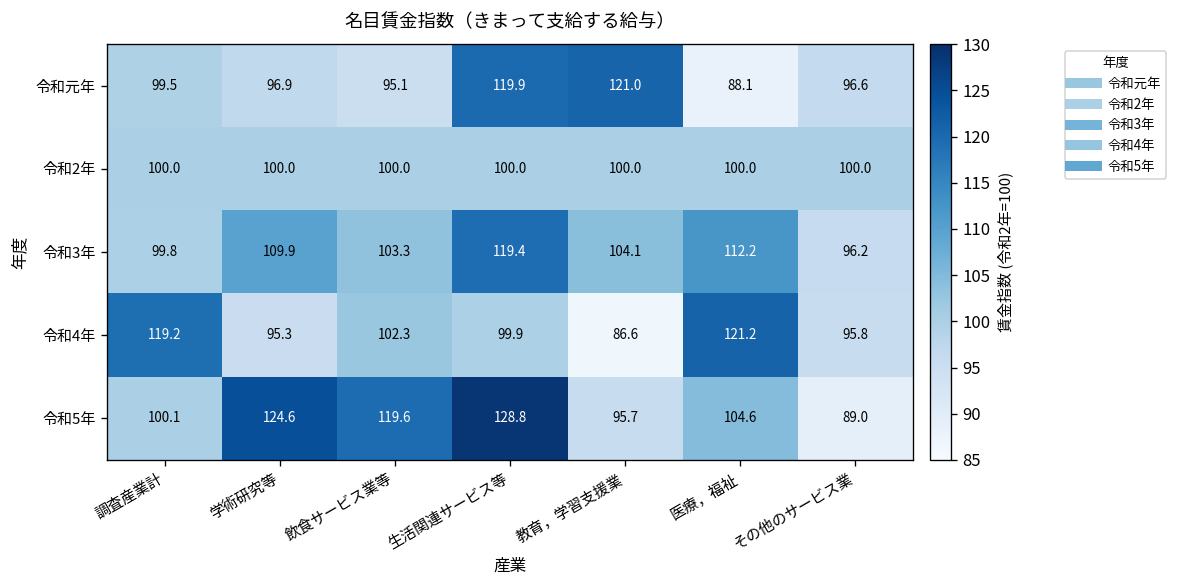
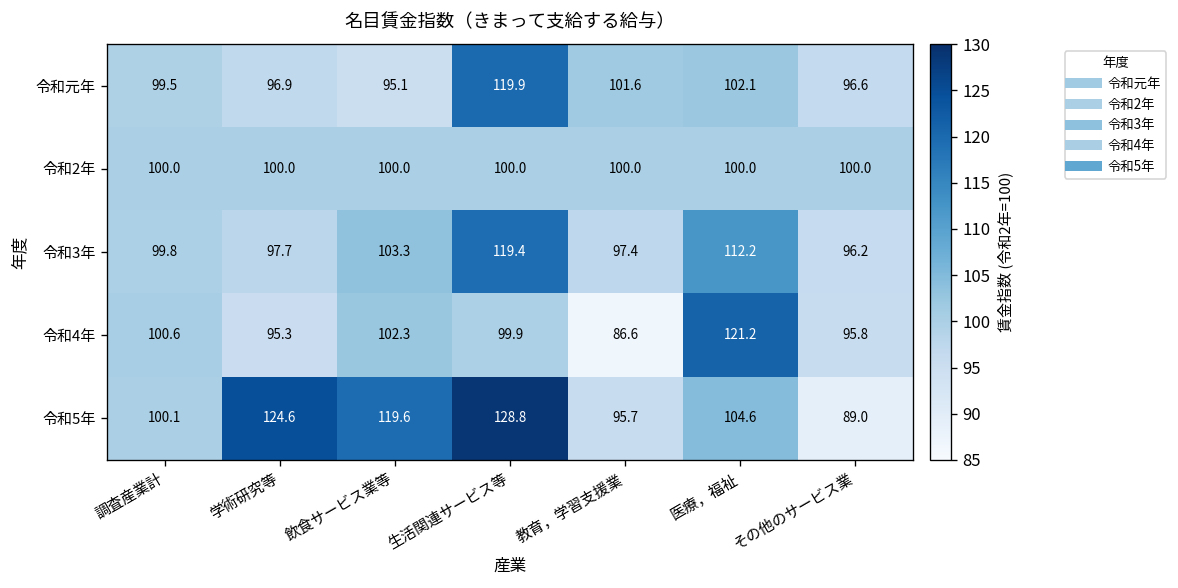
令和元年, 教育，学習支援業: 121.0 -> 101.6
令和元年, 医療，福祉: 88.1 -> 102.1
令和3年, 学術研究等: 109.9 -> 97.7
令和3年, 教育，学習支援業: 104.1 -> 97.4
令和4年, 調査産業計: 119.2 -> 100.6
